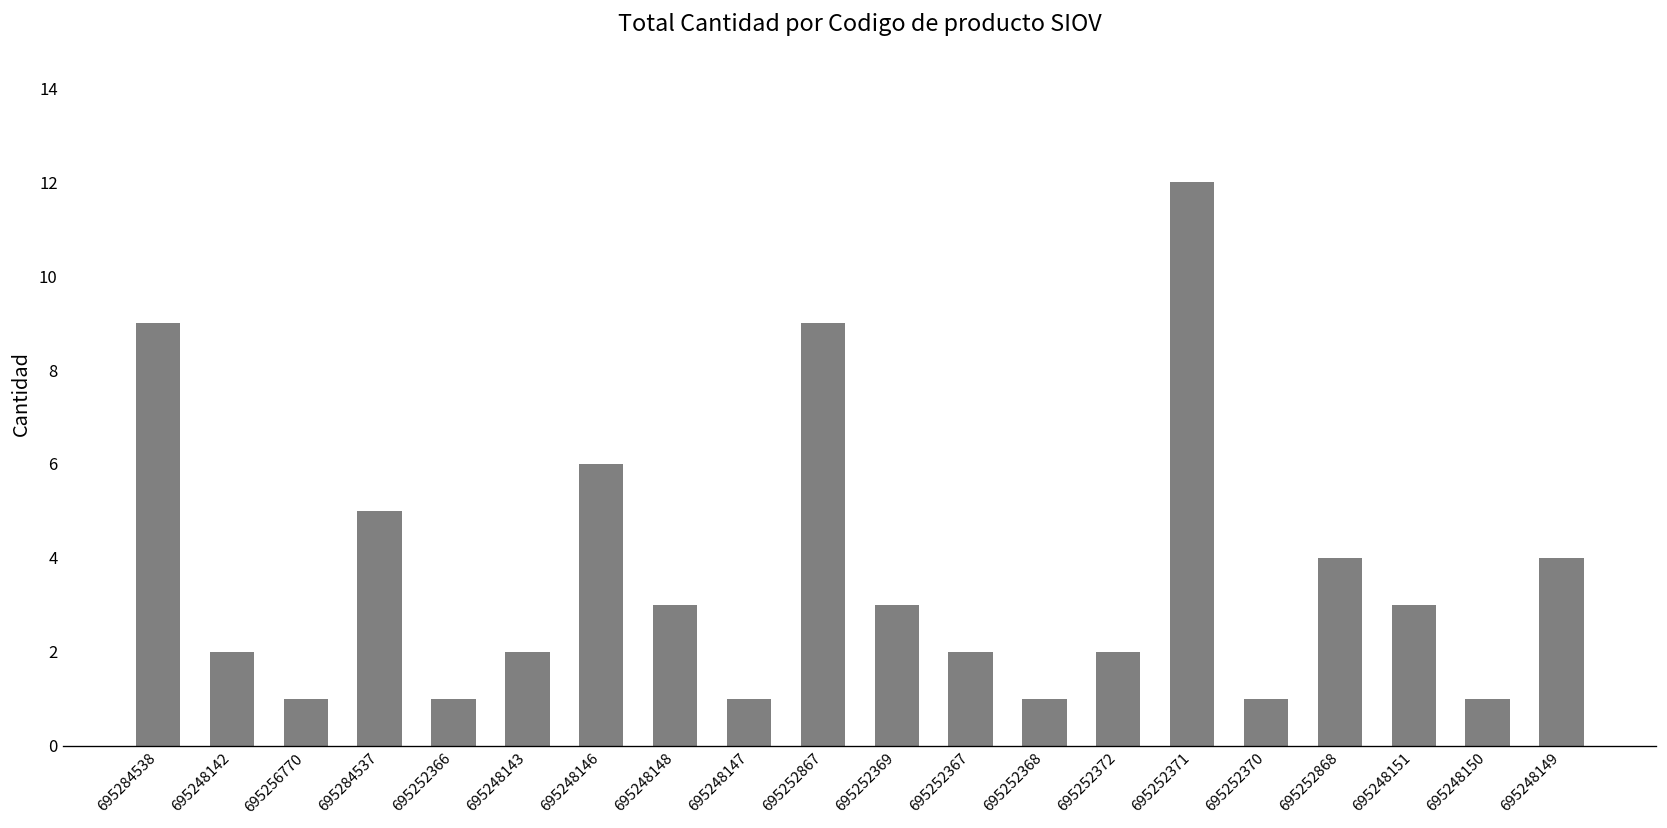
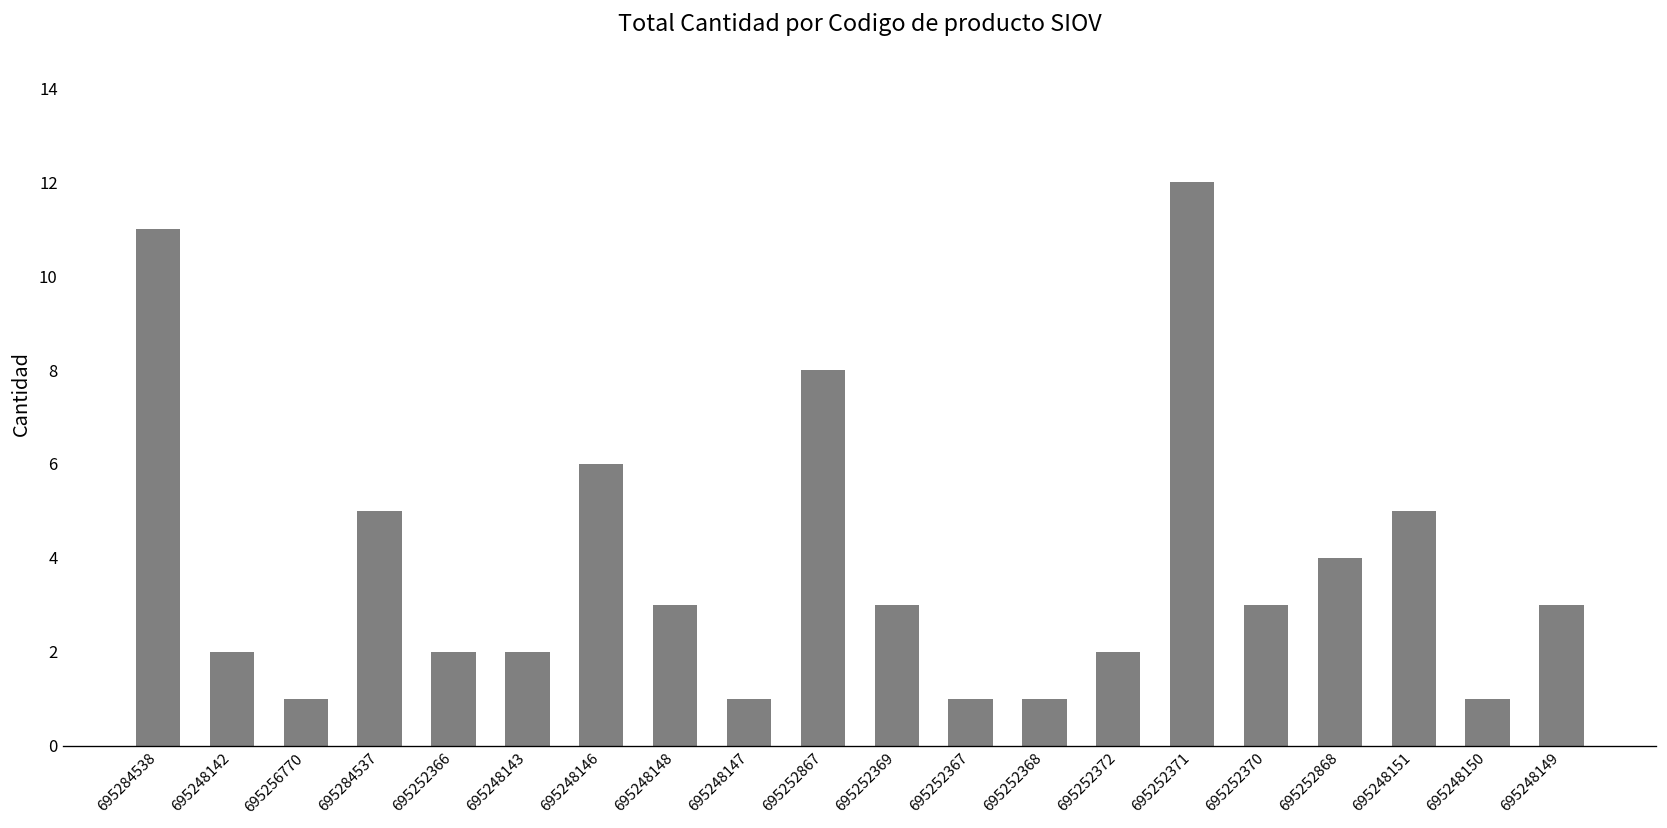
695284538: 9 -> 11
695252366: 1 -> 2
695252867: 9 -> 8
695252367: 2 -> 1
695252370: 1 -> 3
695248151: 3 -> 5
695248149: 4 -> 3
